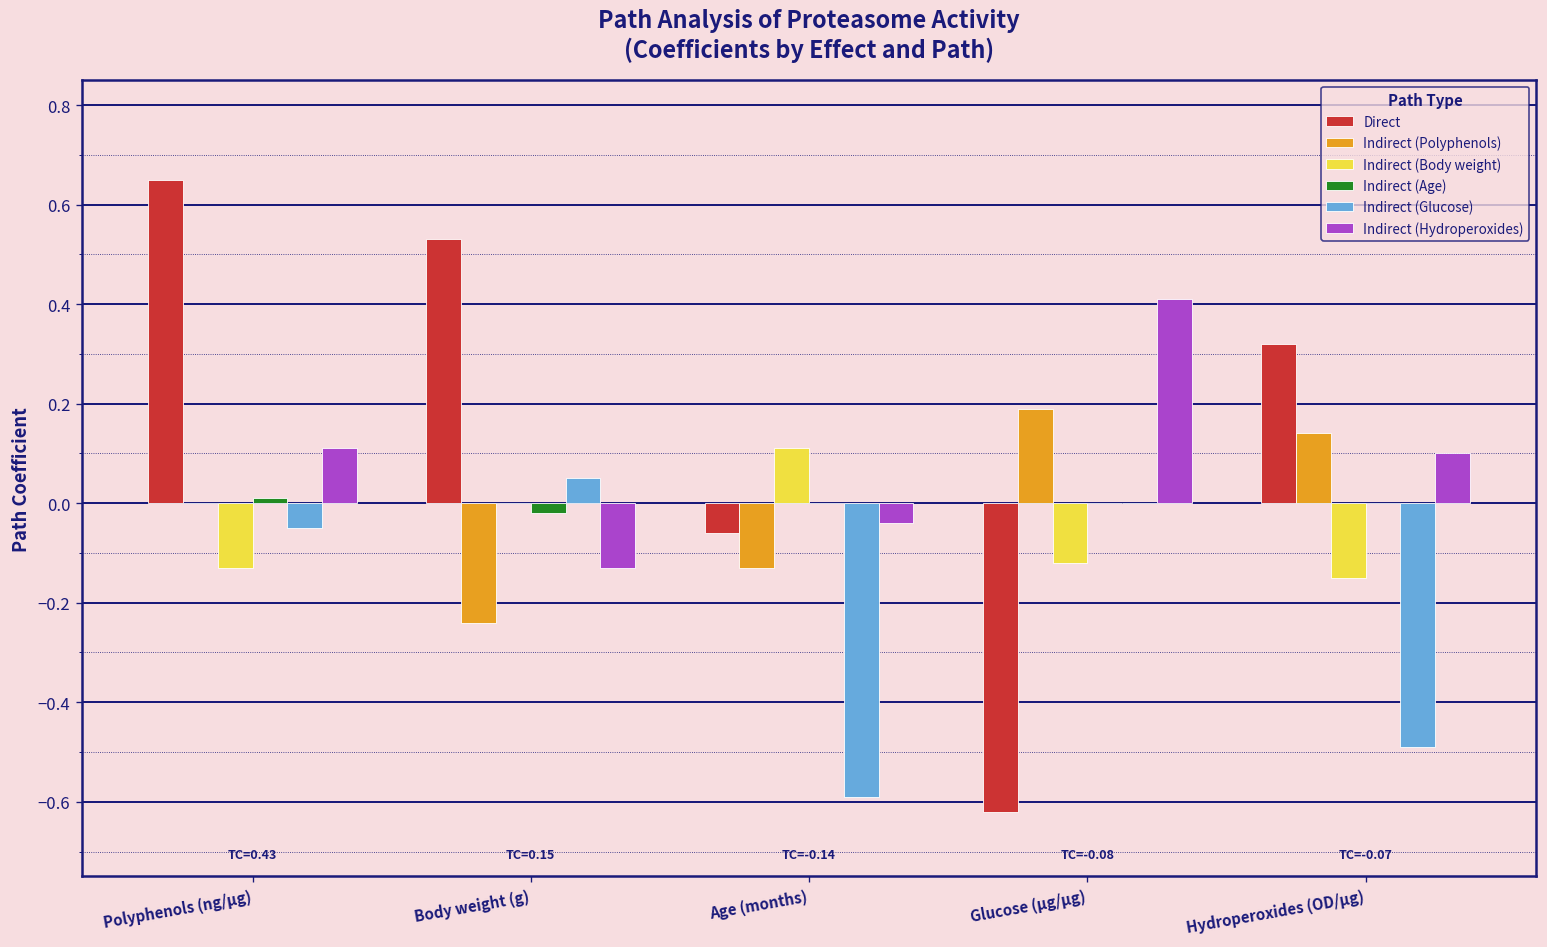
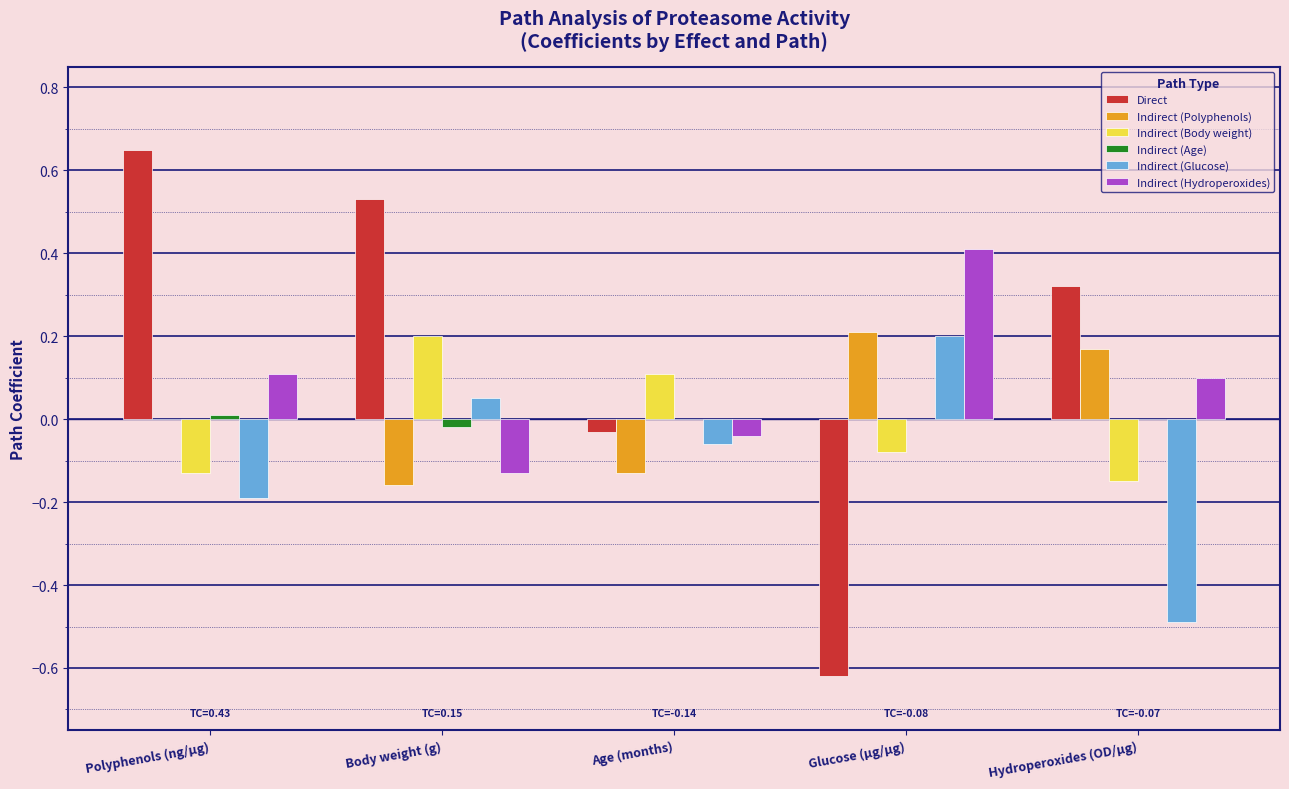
Indirect (Glucose), Polyphenols (ng/μg): -0.05 -> -0.19
Indirect (Polyphenols), Body weight (g): -0.24 -> -0.16
Indirect (Body weight), Body weight (g): 0.0 -> 0.2
Direct, Age (months): -0.06 -> -0.03
Indirect (Glucose), Age (months): -0.59 -> -0.06
Indirect (Polyphenols), Glucose (μg/μg): 0.19 -> 0.21
Indirect (Body weight), Glucose (μg/μg): -0.12 -> -0.08
Indirect (Glucose), Glucose (μg/μg): 0.0 -> 0.2
Indirect (Polyphenols), Hydroperoxides (OD/μg): 0.14 -> 0.17
